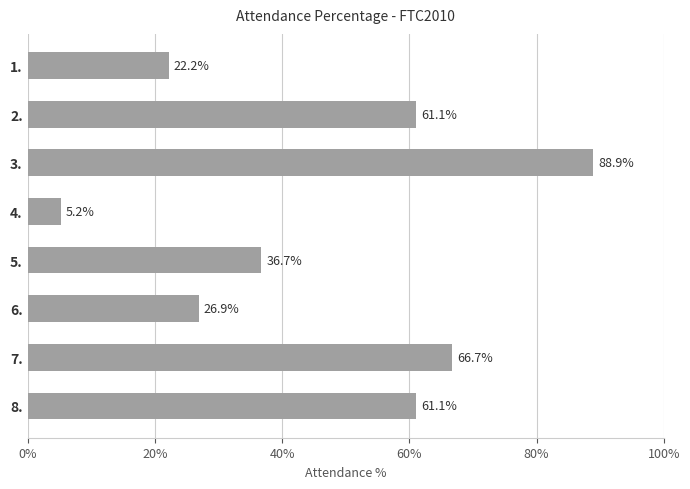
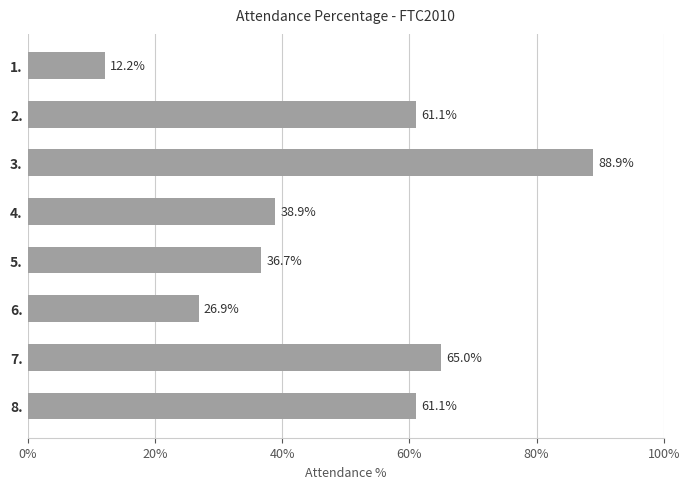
1.: 22.2% -> 12.2%
4.: 5.2% -> 38.9%
7.: 66.7% -> 65.0%
